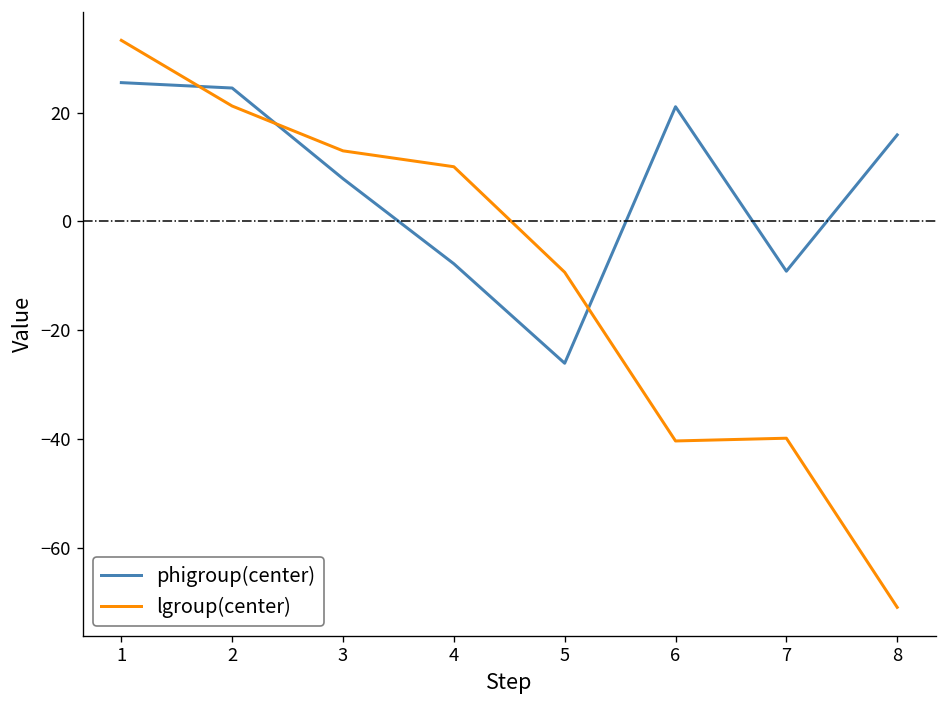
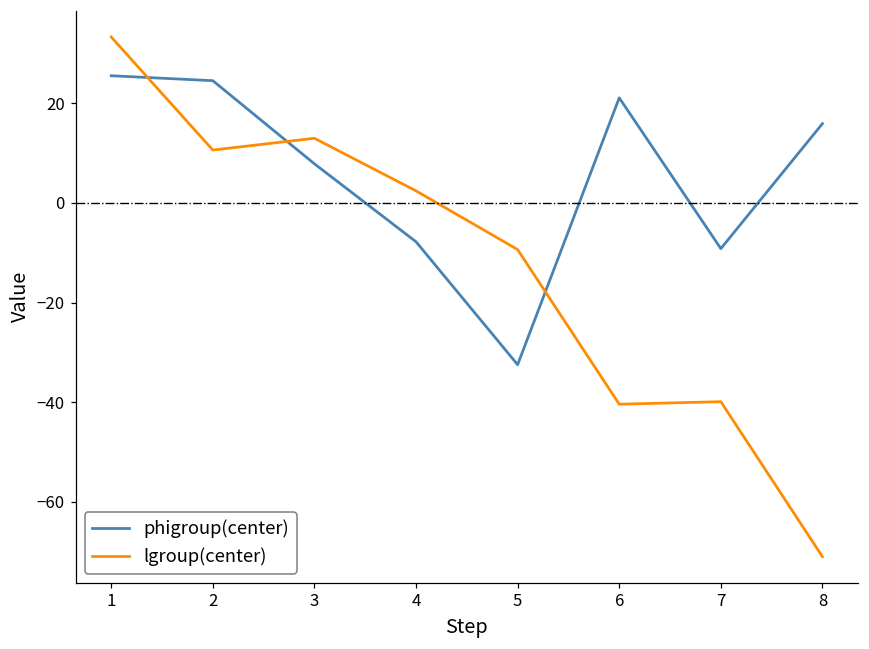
lgroup(center), 2: 21 -> 11
lgroup(center), 4: 10 -> 2
phigroup(center), 5: -26 -> -32
